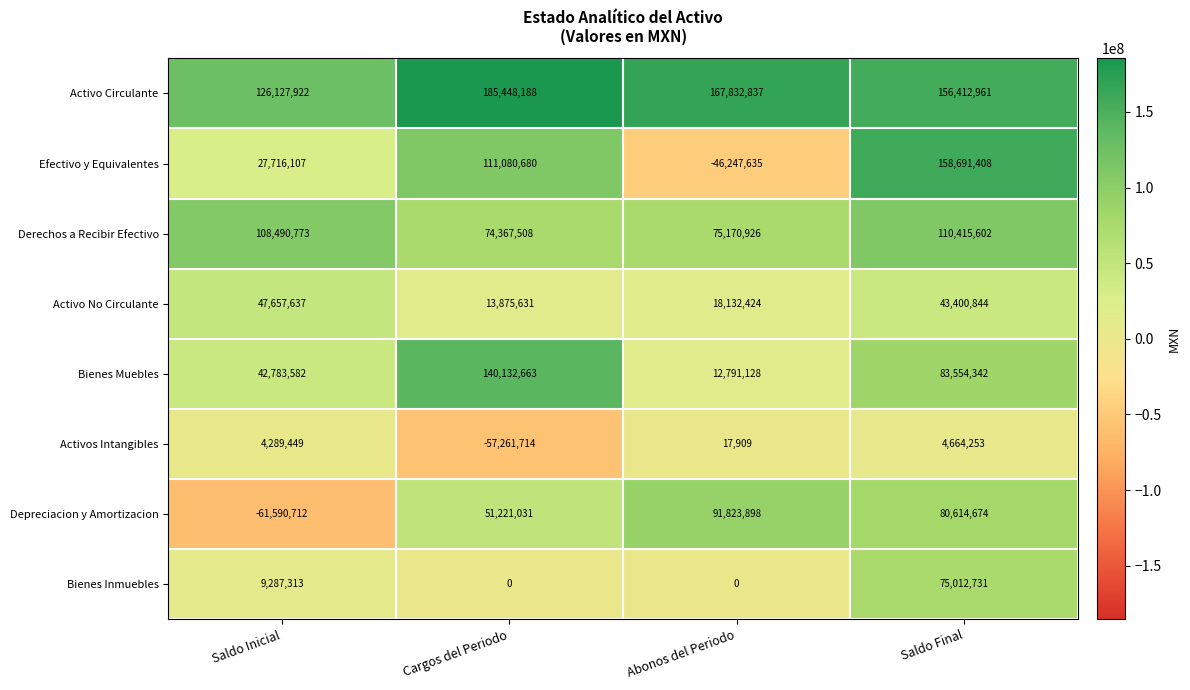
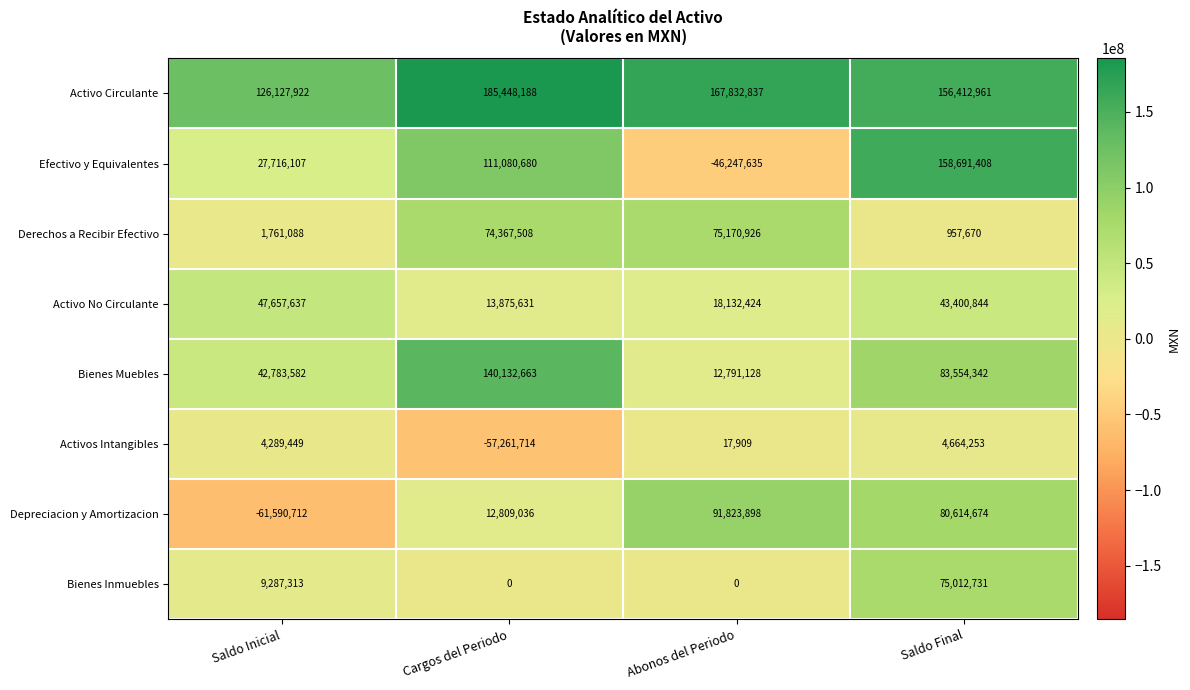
Derechos a Recibir Efectivo, Saldo Inicial: 108,490,773 -> 1,761,088
Derechos a Recibir Efectivo, Saldo Final: 110,415,602 -> 957,670
Depreciacion y Amortizacion, Cargos del Periodo: 51,221,031 -> 12,809,036
